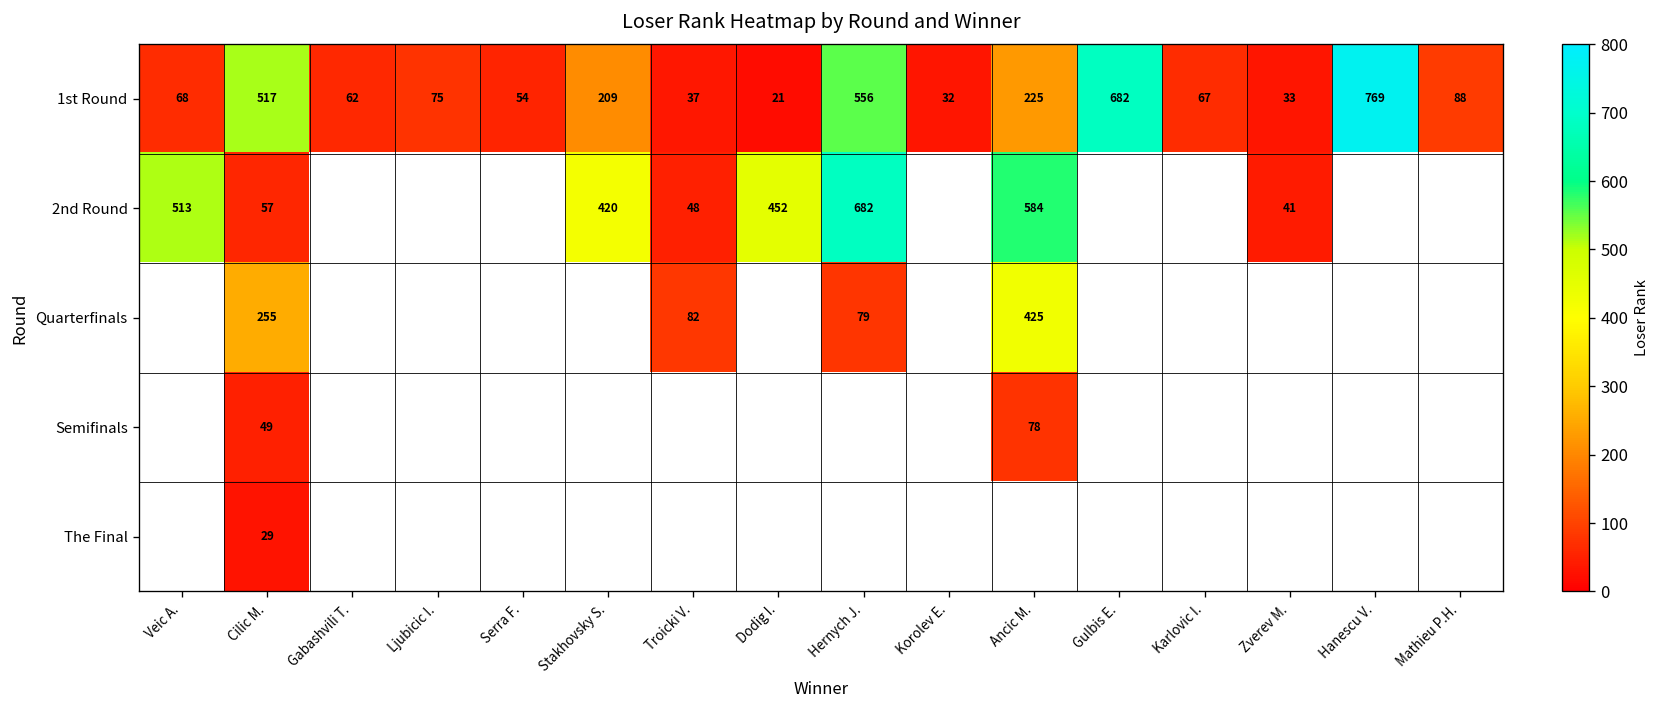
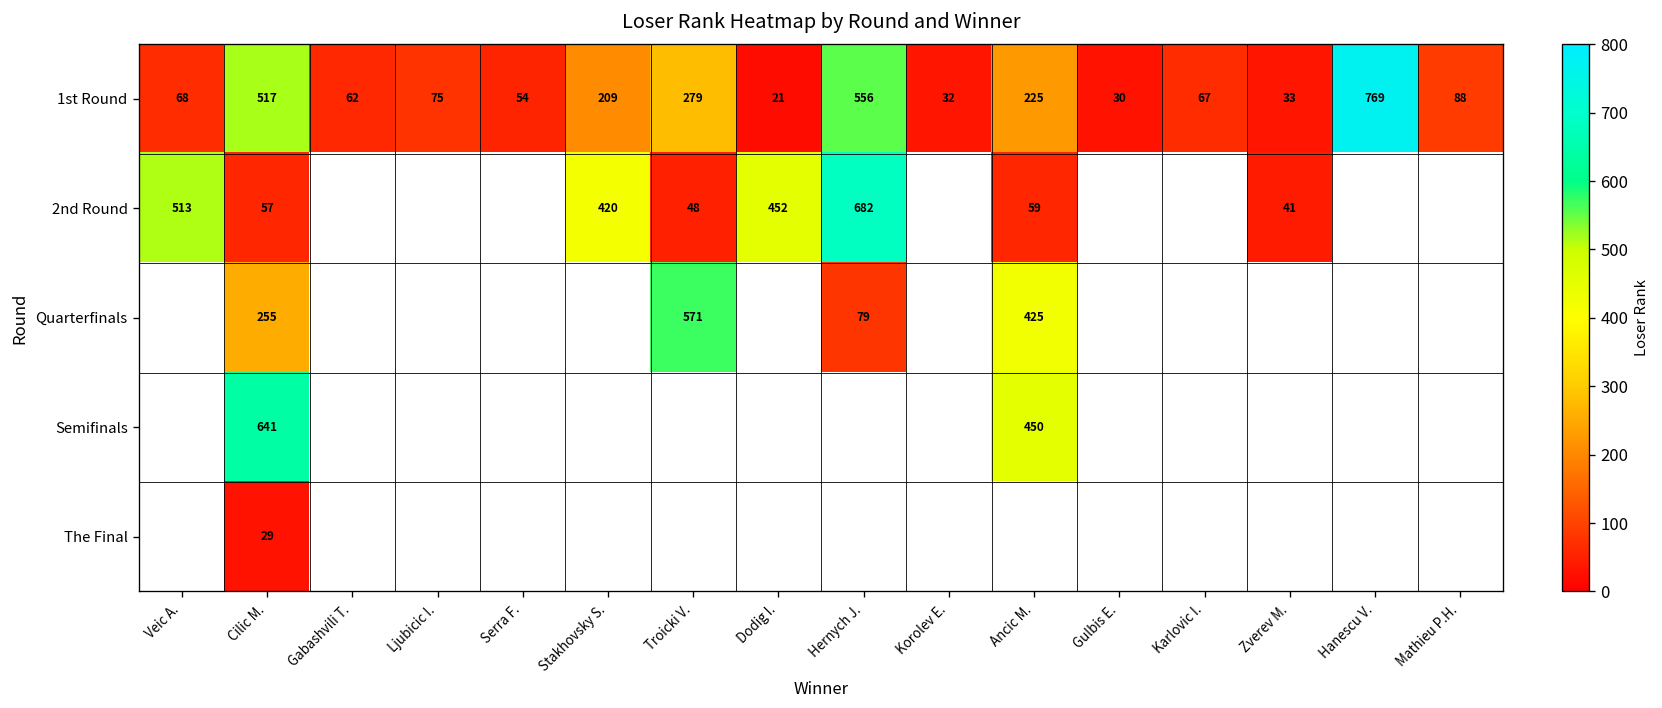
1st Round, Troicki V.: 37 -> 279
1st Round, Gulbis E.: 682 -> 30
2nd Round, Ancic M.: 584 -> 59
Quarterfinals, Troicki V.: 82 -> 571
Semifinals, Cilic M.: 49 -> 641
Semifinals, Ancic M.: 78 -> 450
